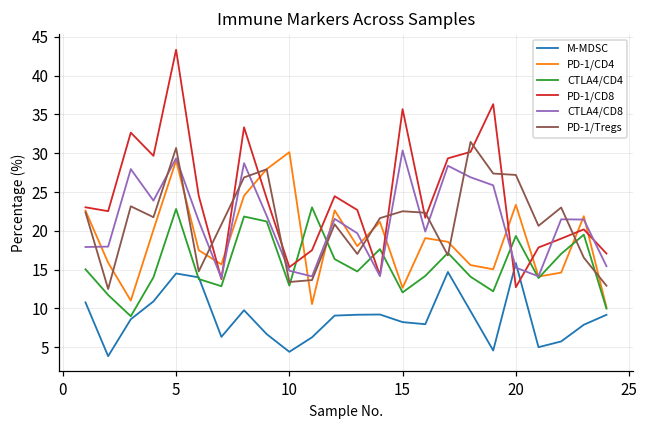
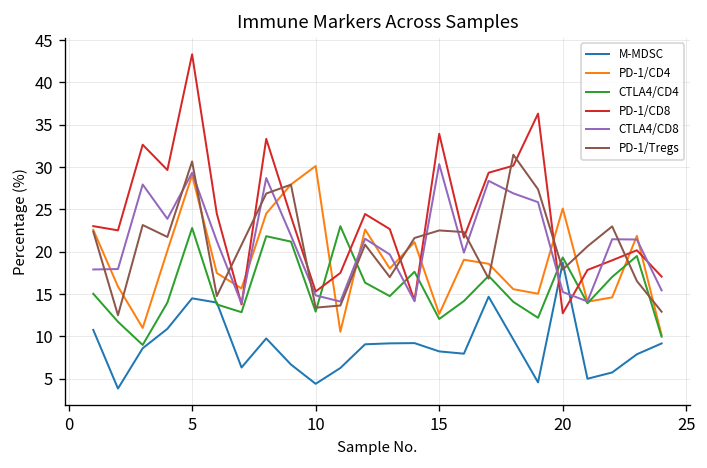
PD-1/CD8, 15: 36 -> 34
M-MDSC, 20: 16 -> 19
PD-1/CD4, 20: 23 -> 25
PD-1/Tregs, 20: 27 -> 18
